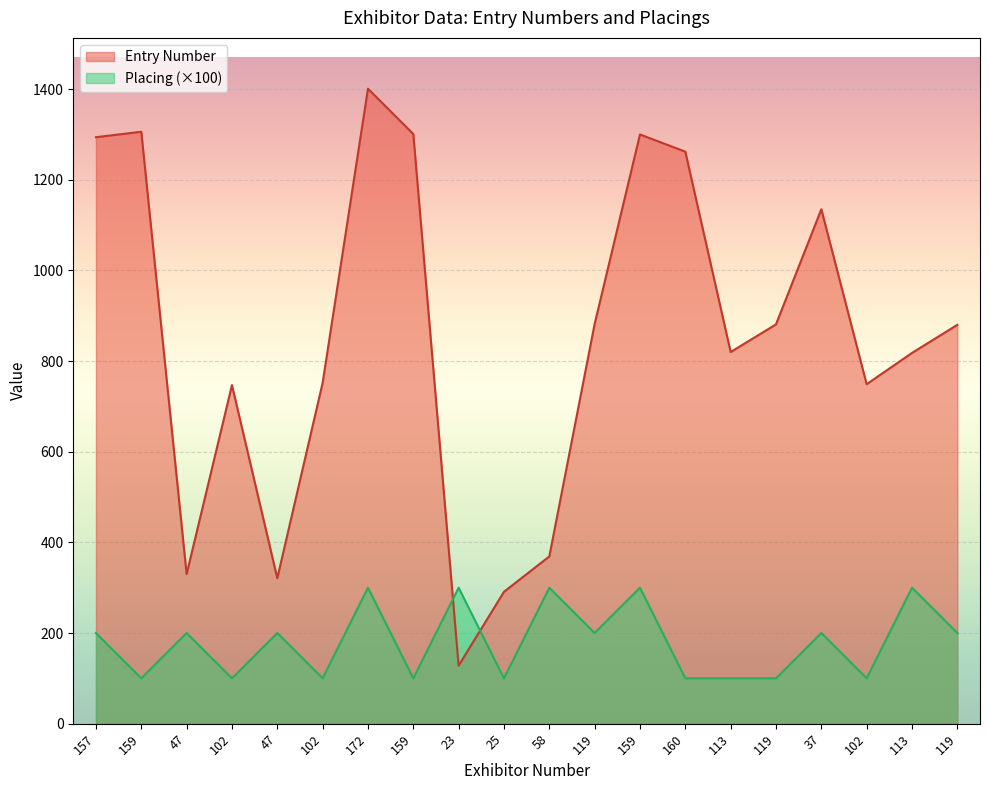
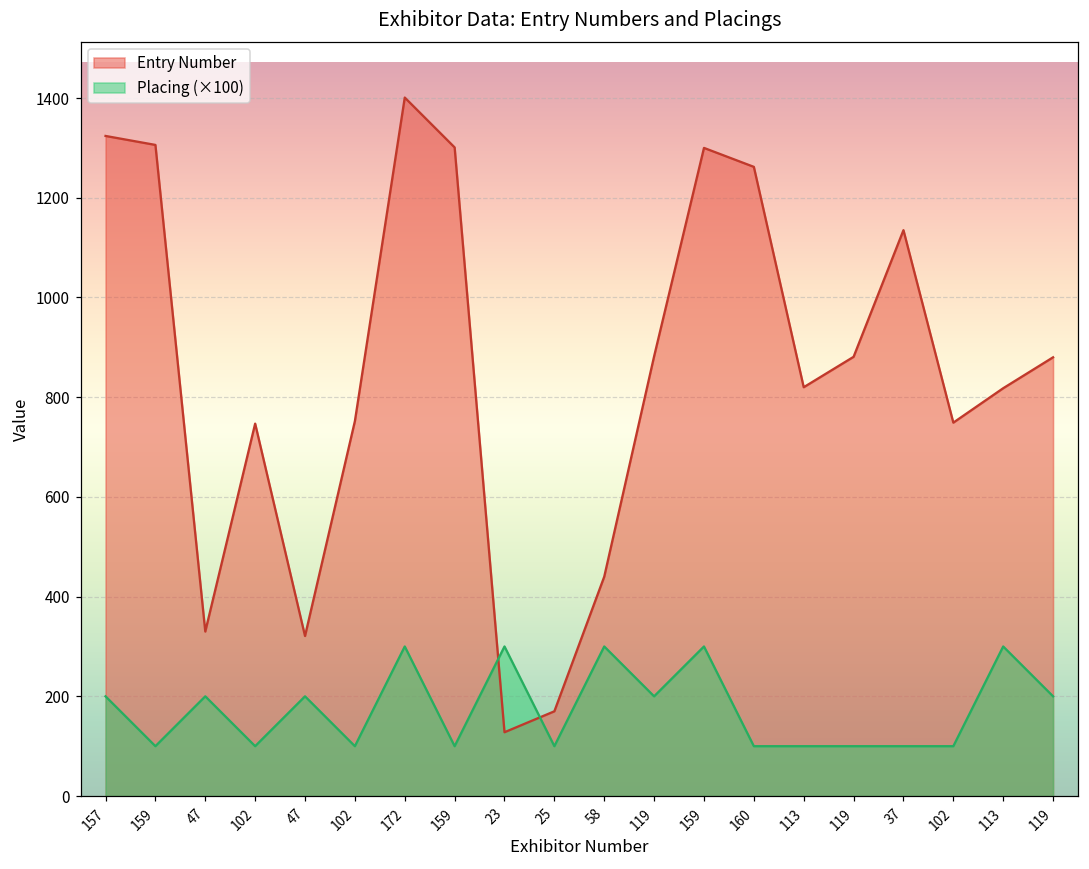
Entry Number, 157: 1290 -> 1320
Entry Number, 25: 290 -> 170
Entry Number, 58: 370 -> 440
Placing (×100), 37: 200 -> 100
